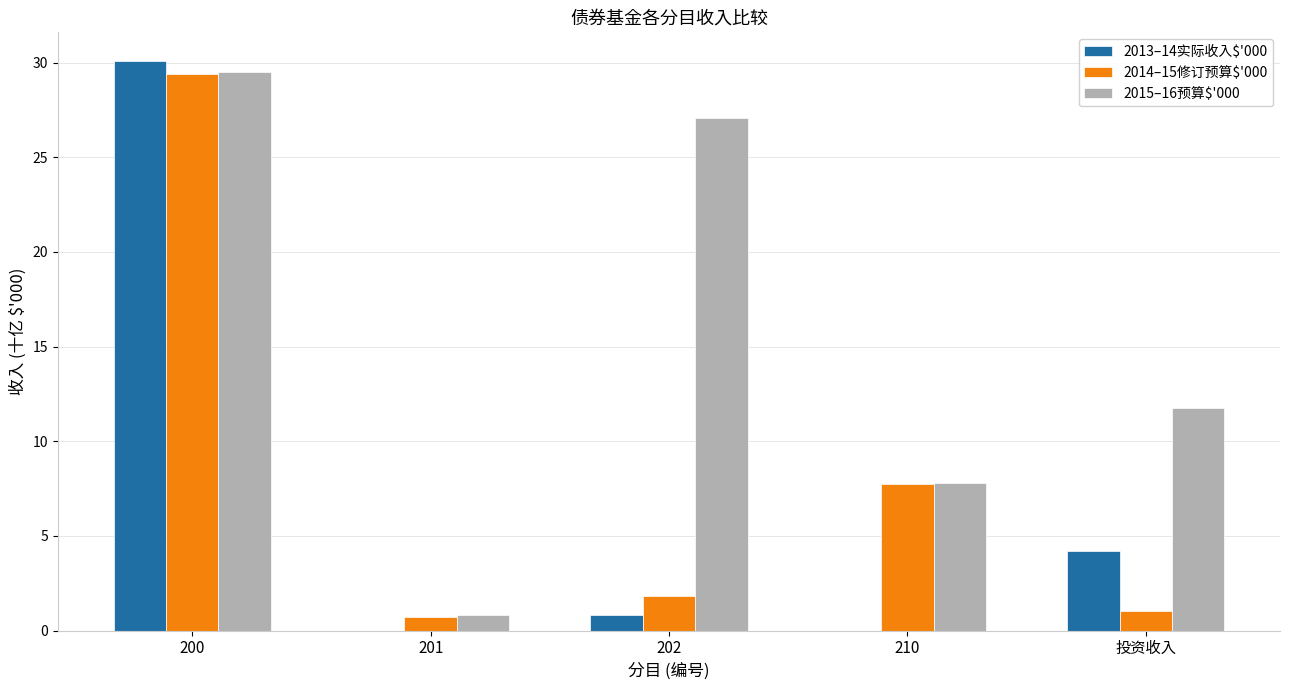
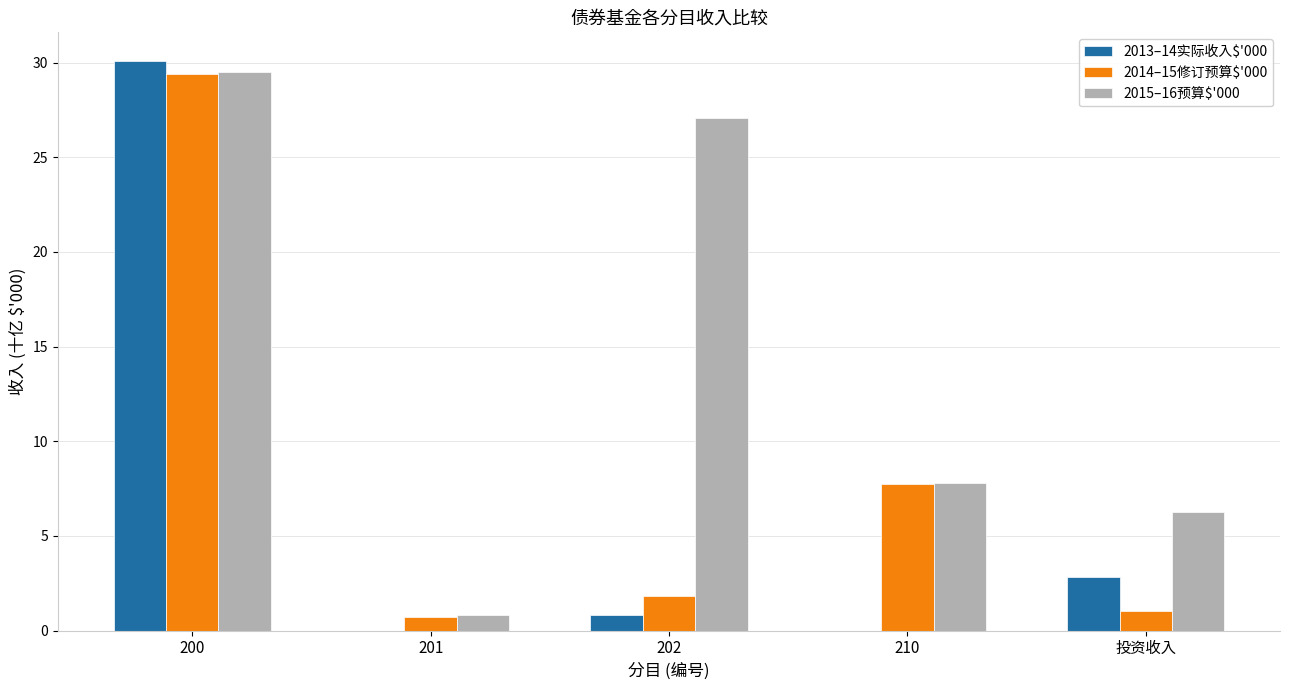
2013–14实际收入$'000, 投资收入: 4.2 -> 2.8
2015–16预算$'000, 投资收入: 11.8 -> 6.3
